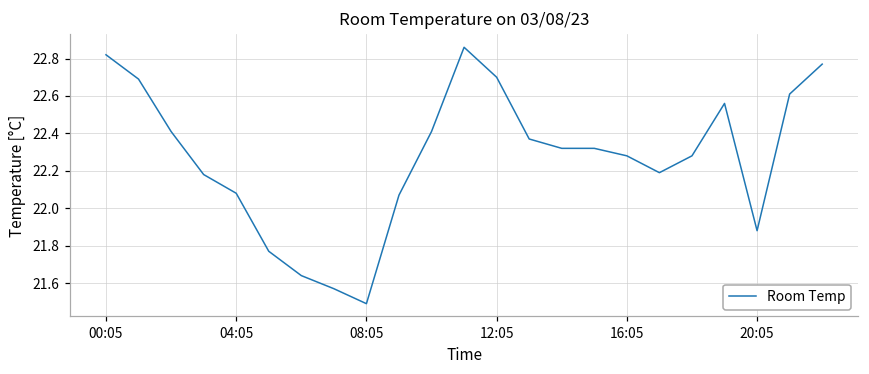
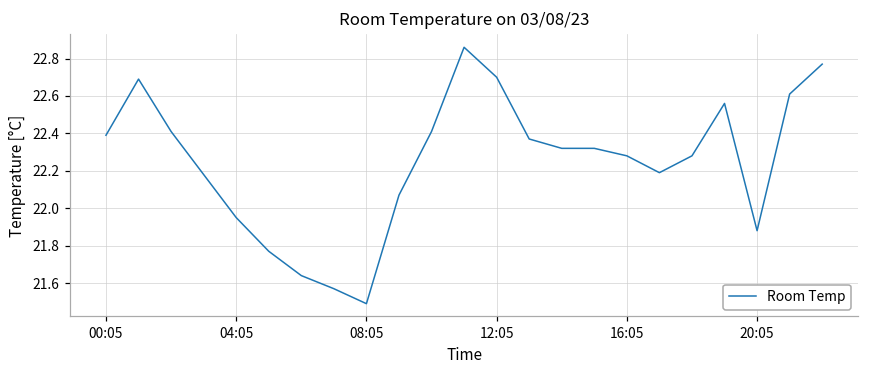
00:05: 22.82 -> 22.39
04:05: 22.08 -> 21.95
